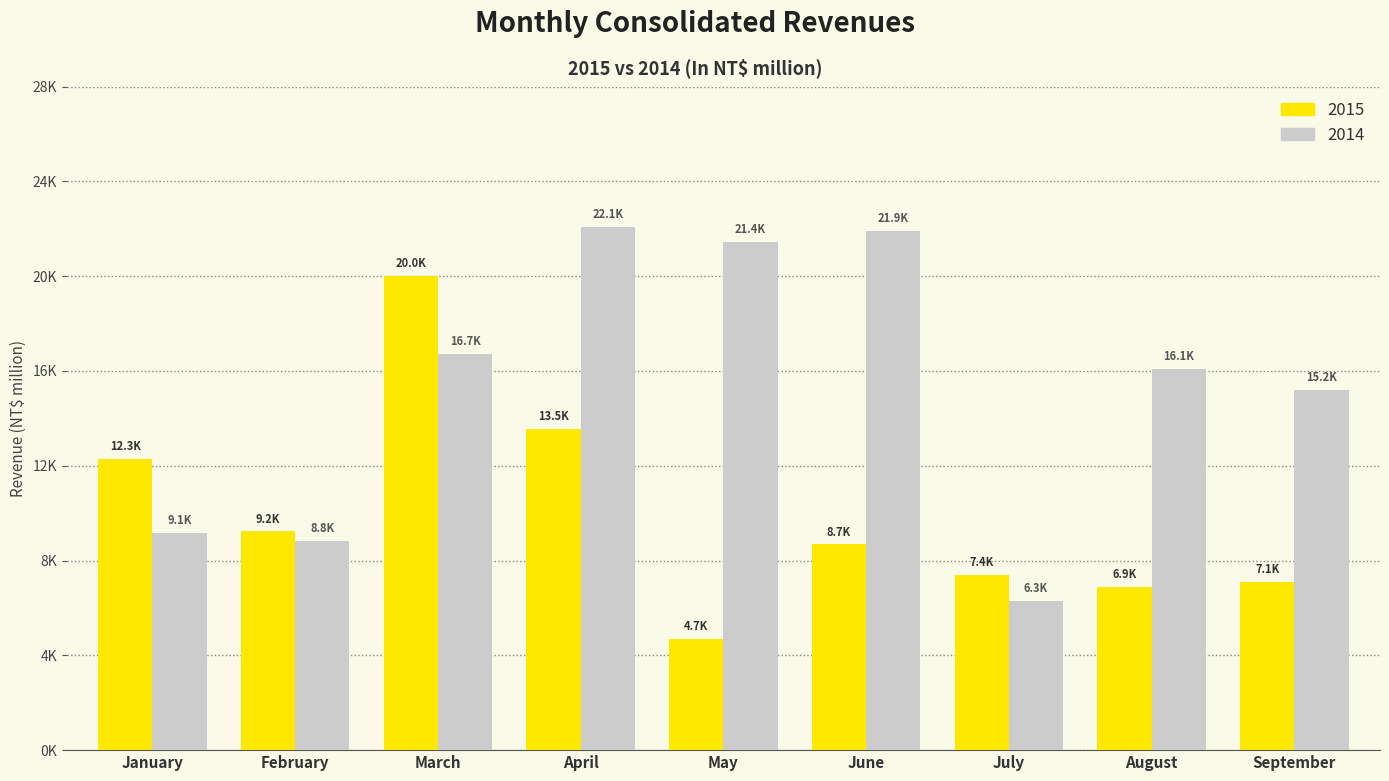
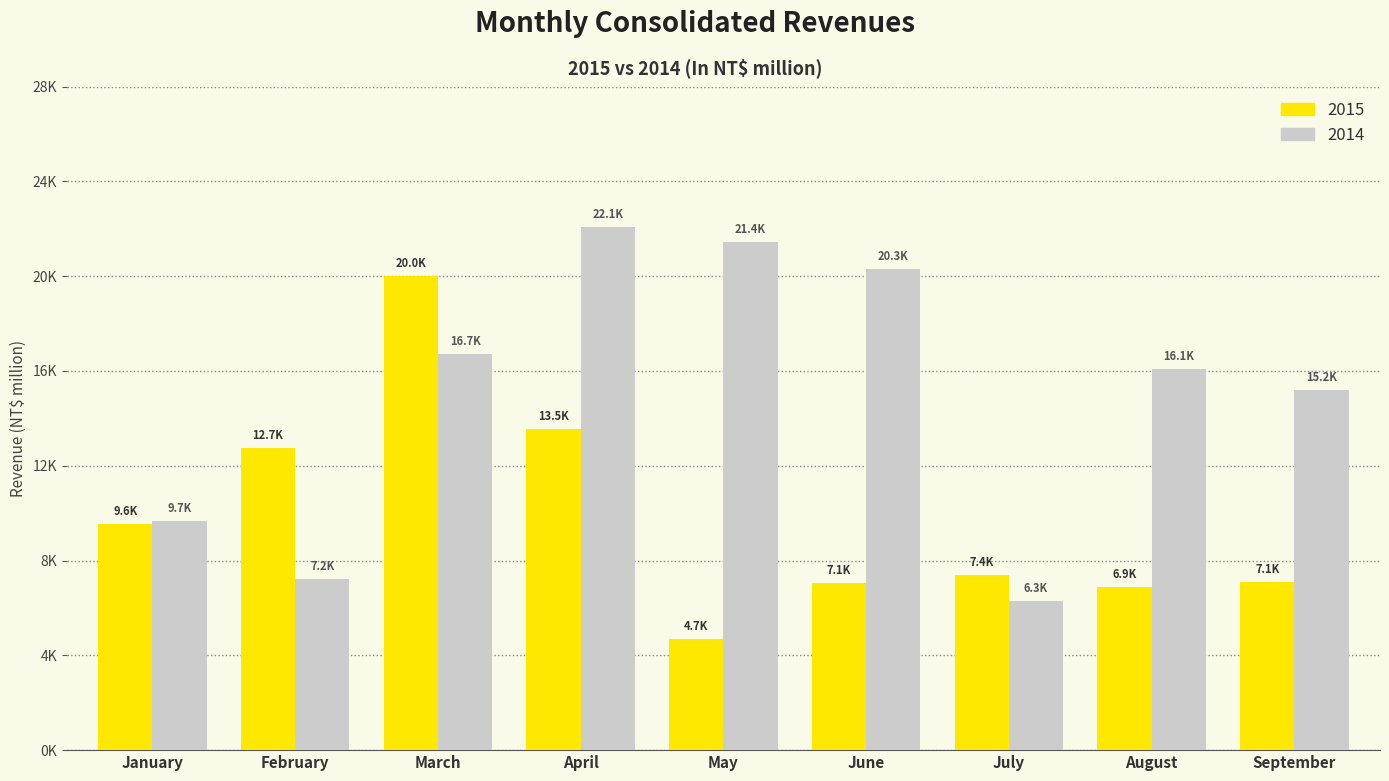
2015, January: 12.3K -> 9.6K
2014, January: 9.1K -> 9.7K
2015, February: 9.2K -> 12.7K
2014, February: 8.8K -> 7.2K
2015, June: 8.7K -> 7.1K
2014, June: 21.9K -> 20.3K
